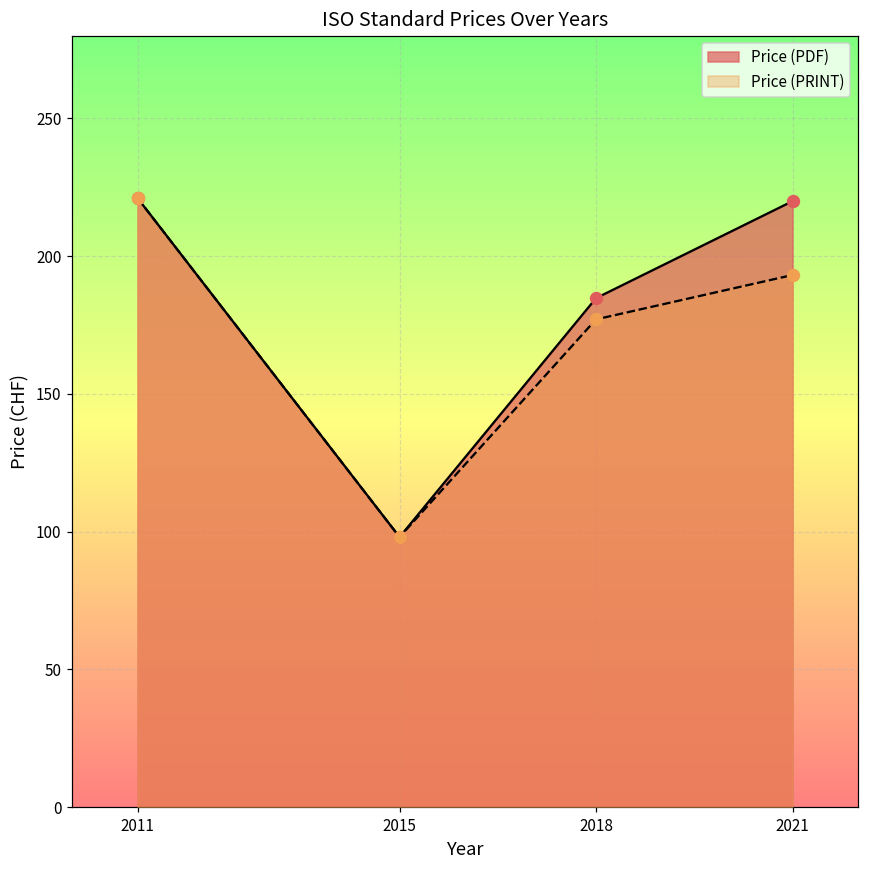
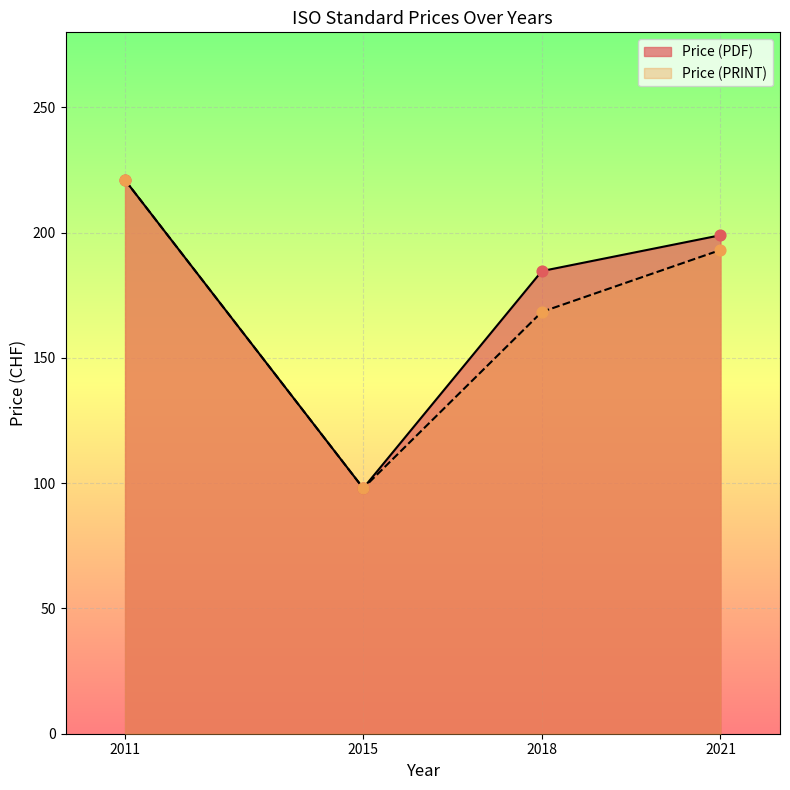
Price (PRINT), 2018: 177 -> 168
Price (PDF), 2021: 220 -> 199
